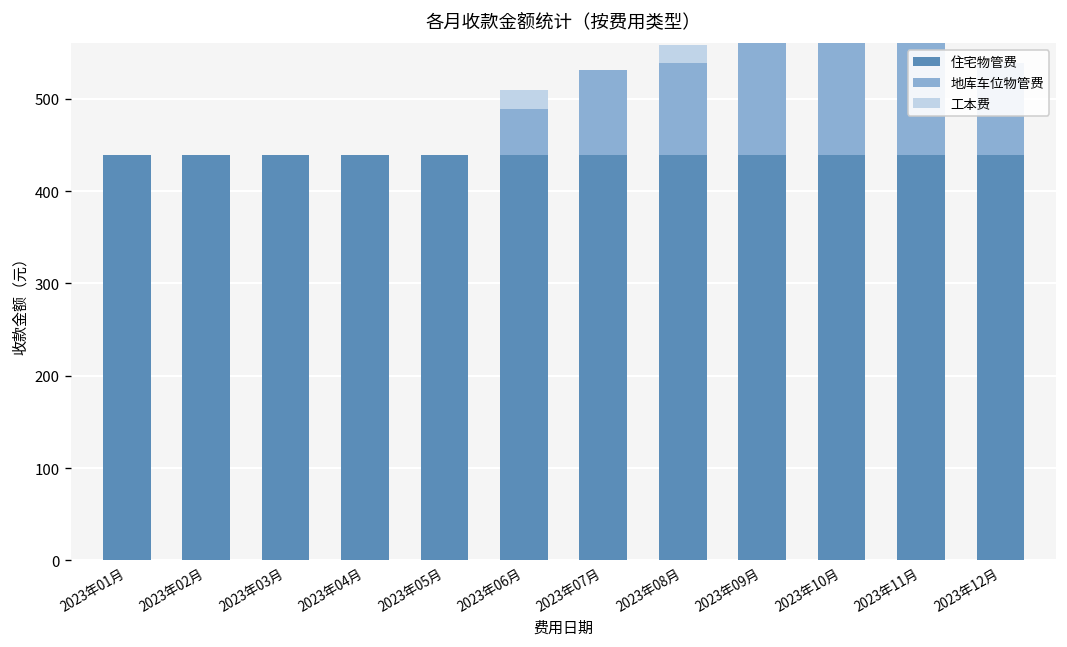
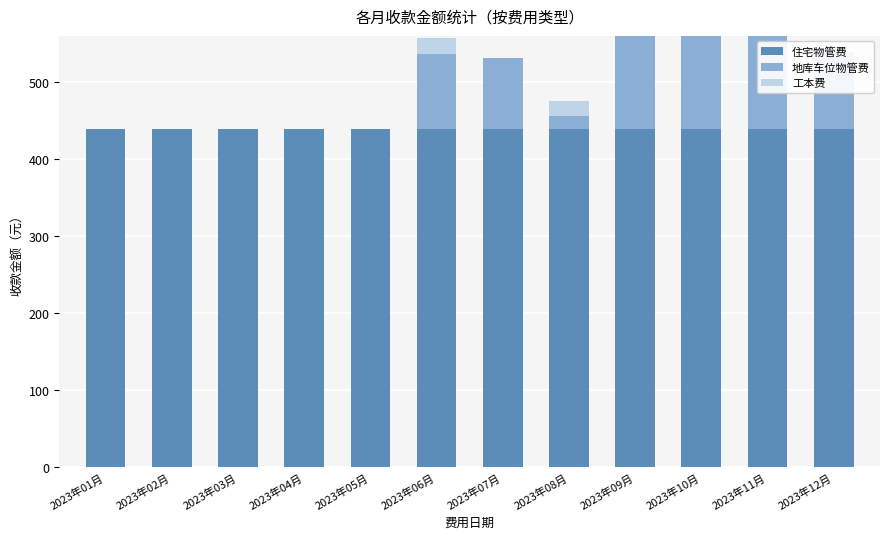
地库车位物管费, 2023年06月: 50 -> 100
地库车位物管费, 2023年08月: 100 -> 20
